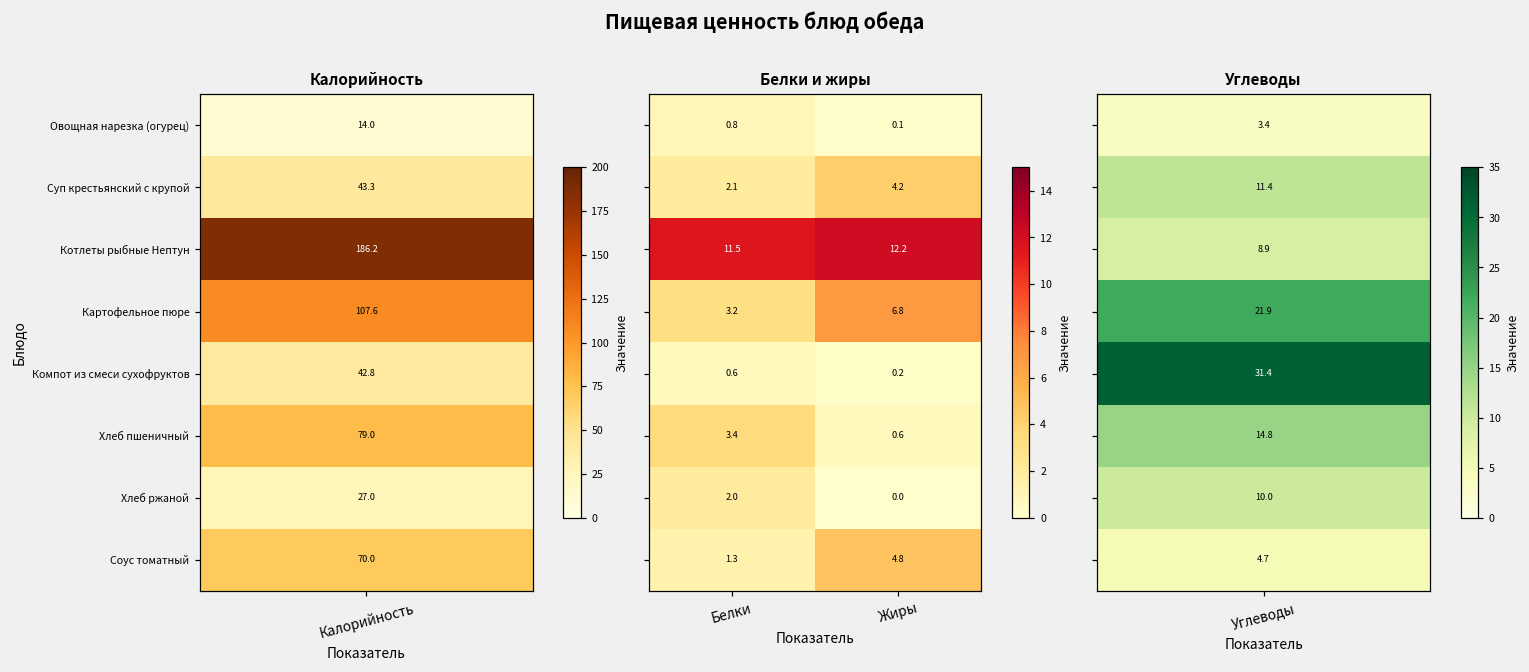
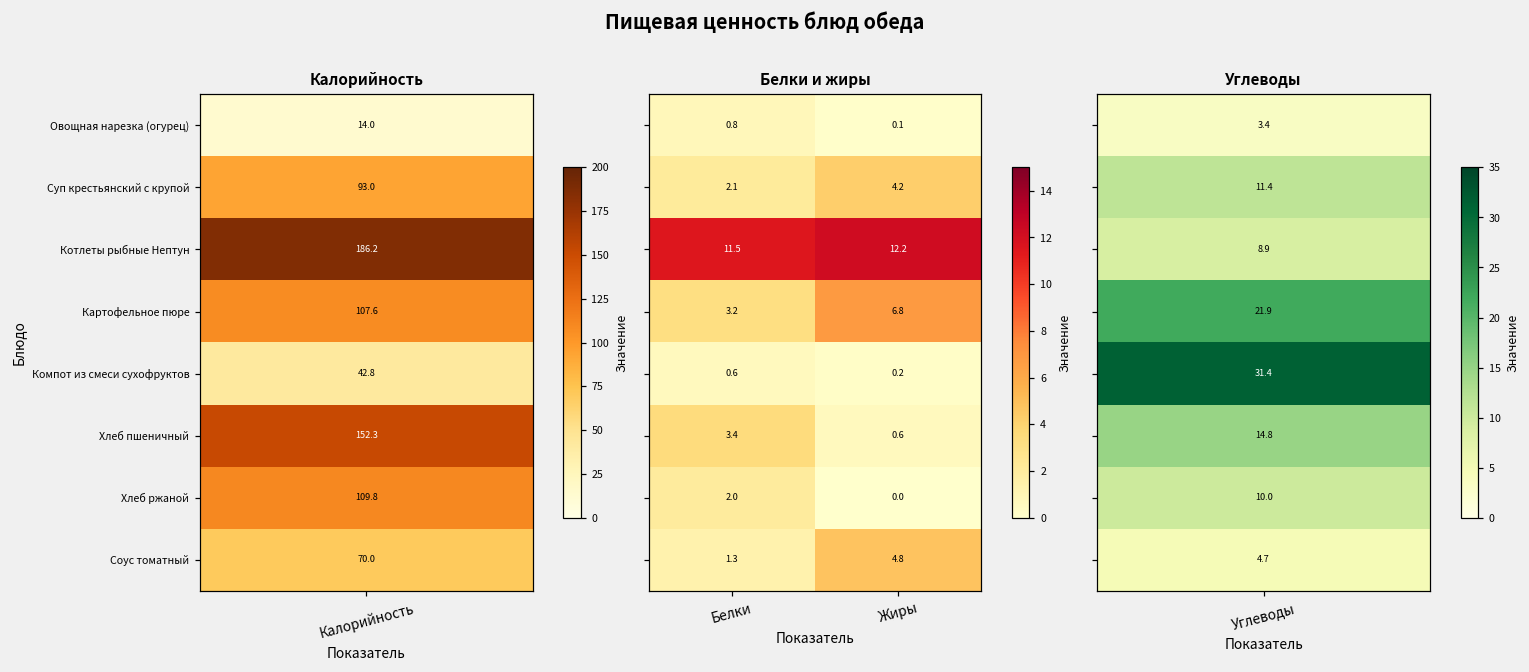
Калорийность, Суп крестьянский с крупой, Калорийность: 43.3 -> 93.0
Калорийность, Хлеб пшеничный, Калорийность: 79.0 -> 152.3
Калорийность, Хлеб ржаной, Калорийность: 27.0 -> 109.8
